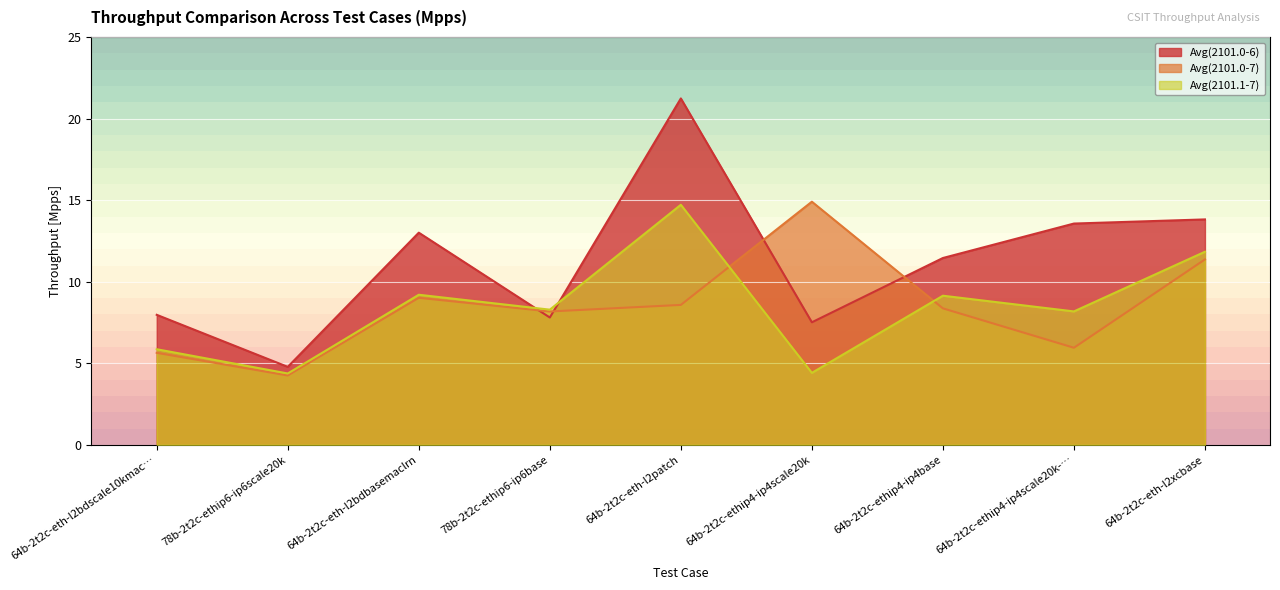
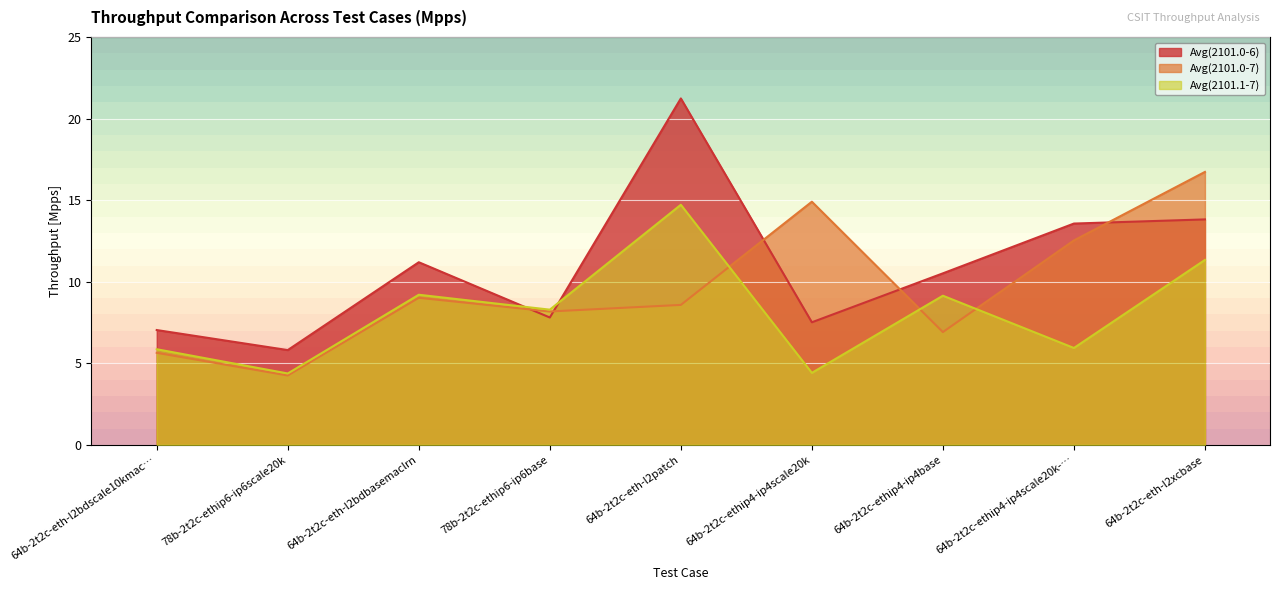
Avg(2101.0-6), 64b-2t2c-eth-l2bdscale10kmac…: 8.0 -> 7.0
Avg(2101.0-6), 78b-2t2c-ethip6-ip6scale20k: 4.8 -> 5.8
Avg(2101.0-6), 64b-2t2c-eth-l2bdbasemaclrn: 13.0 -> 11.2
Avg(2101.0-6), 64b-2t2c-ethip4-ip4base: 11.5 -> 10.5
Avg(2101.0-7), 64b-2t2c-ethip4-ip4base: 8.4 -> 6.9
Avg(2101.0-7), 64b-2t2c-ethip4-ip4scale20k-…: 5.9 -> 12.5
Avg(2101.1-7), 64b-2t2c-ethip4-ip4scale20k-…: 8.2 -> 5.9
Avg(2101.0-7), 64b-2t2c-eth-l2xcbase: 11.4 -> 16.7
Avg(2101.1-7), 64b-2t2c-eth-l2xcbase: 11.8 -> 11.3
